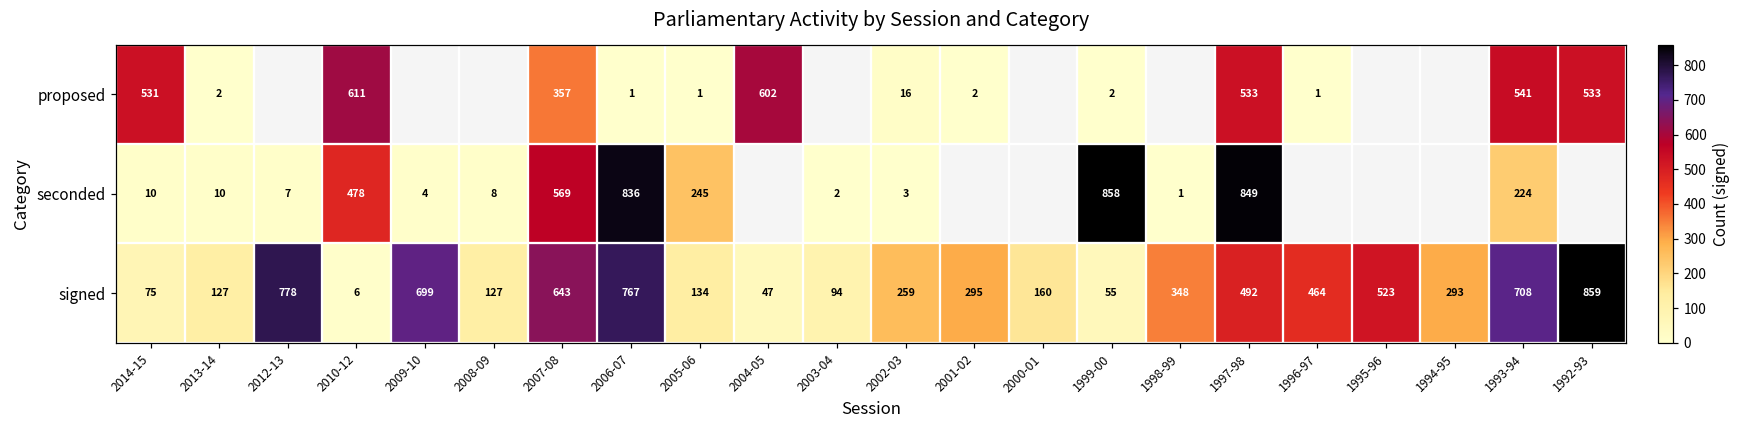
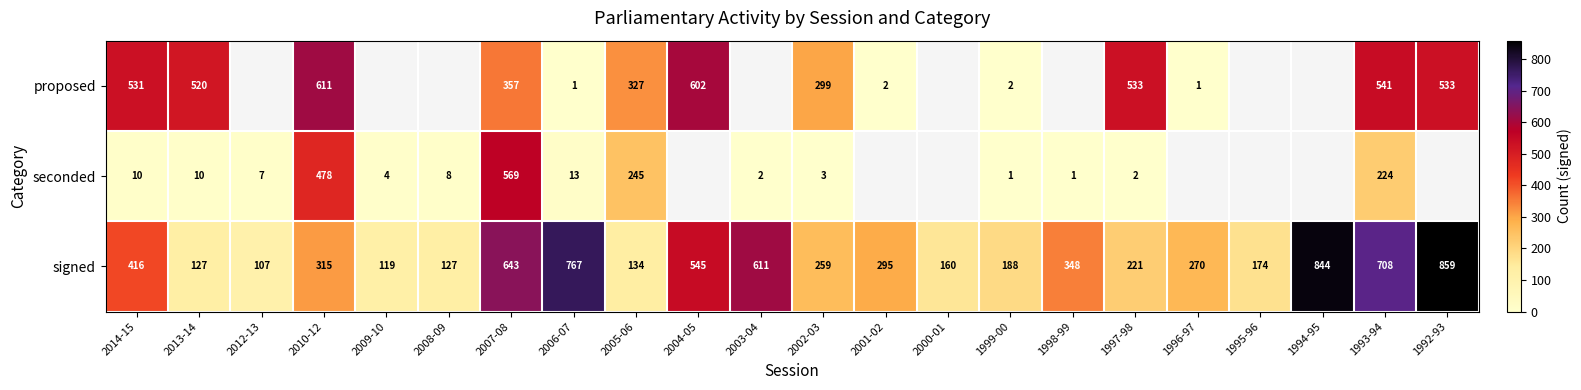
proposed, 2013-14: 2 -> 520
proposed, 2005-06: 1 -> 327
proposed, 2002-03: 16 -> 299
seconded, 2006-07: 836 -> 13
seconded, 1999-00: 858 -> 1
seconded, 1997-98: 849 -> 2
signed, 2014-15: 75 -> 416
signed, 2012-13: 778 -> 107
signed, 2010-12: 6 -> 315
signed, 2009-10: 699 -> 119
signed, 2004-05: 47 -> 545
signed, 2003-04: 94 -> 611
signed, 1999-00: 55 -> 188
signed, 1997-98: 492 -> 221
signed, 1996-97: 464 -> 270
signed, 1995-96: 523 -> 174
signed, 1994-95: 293 -> 844
